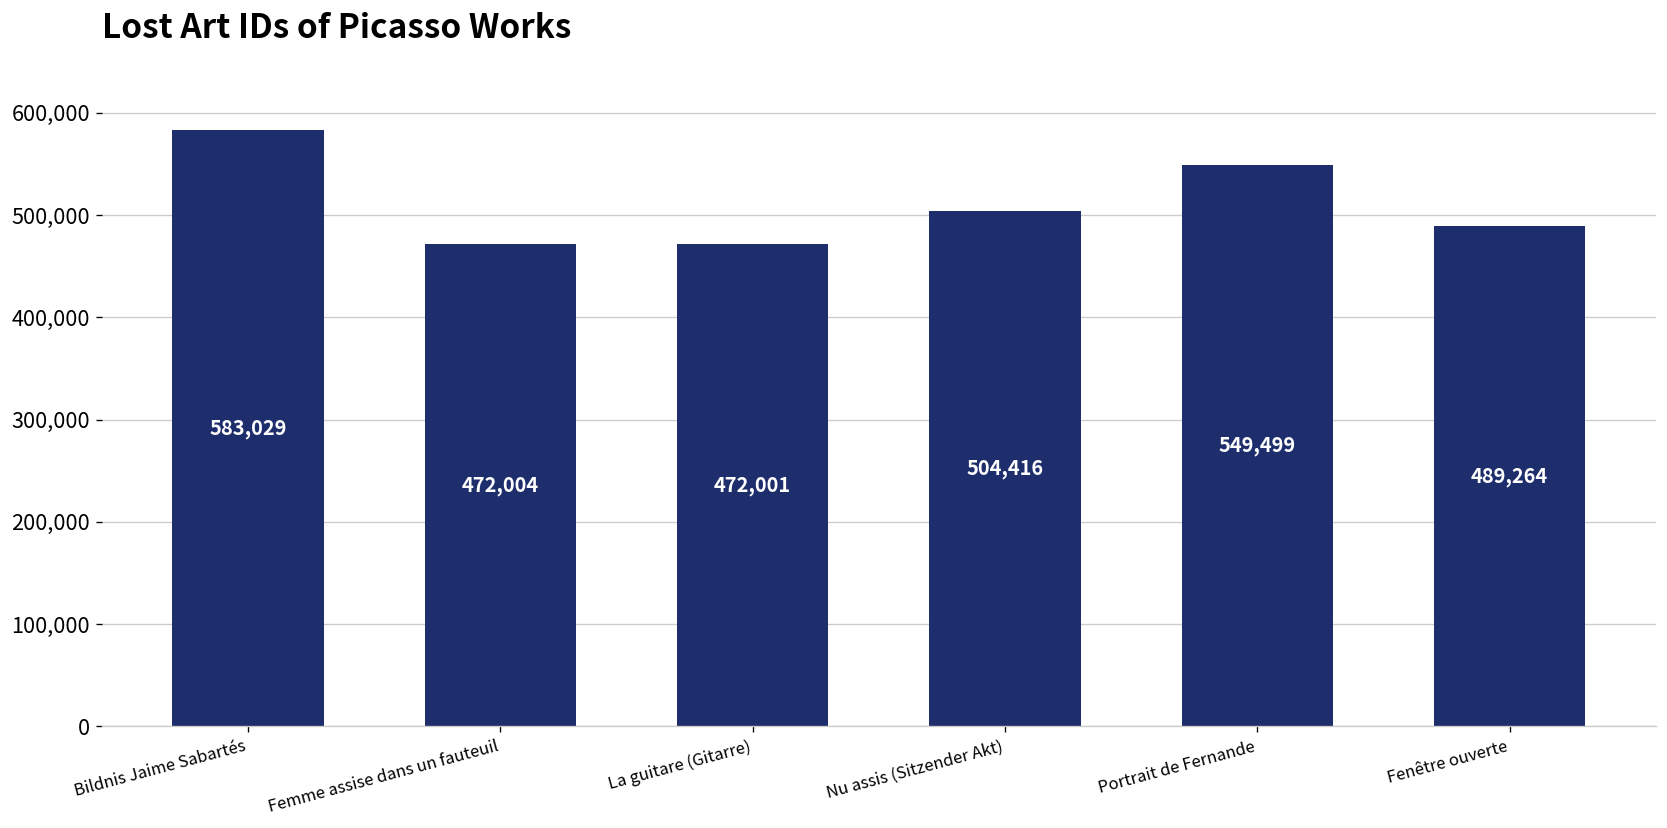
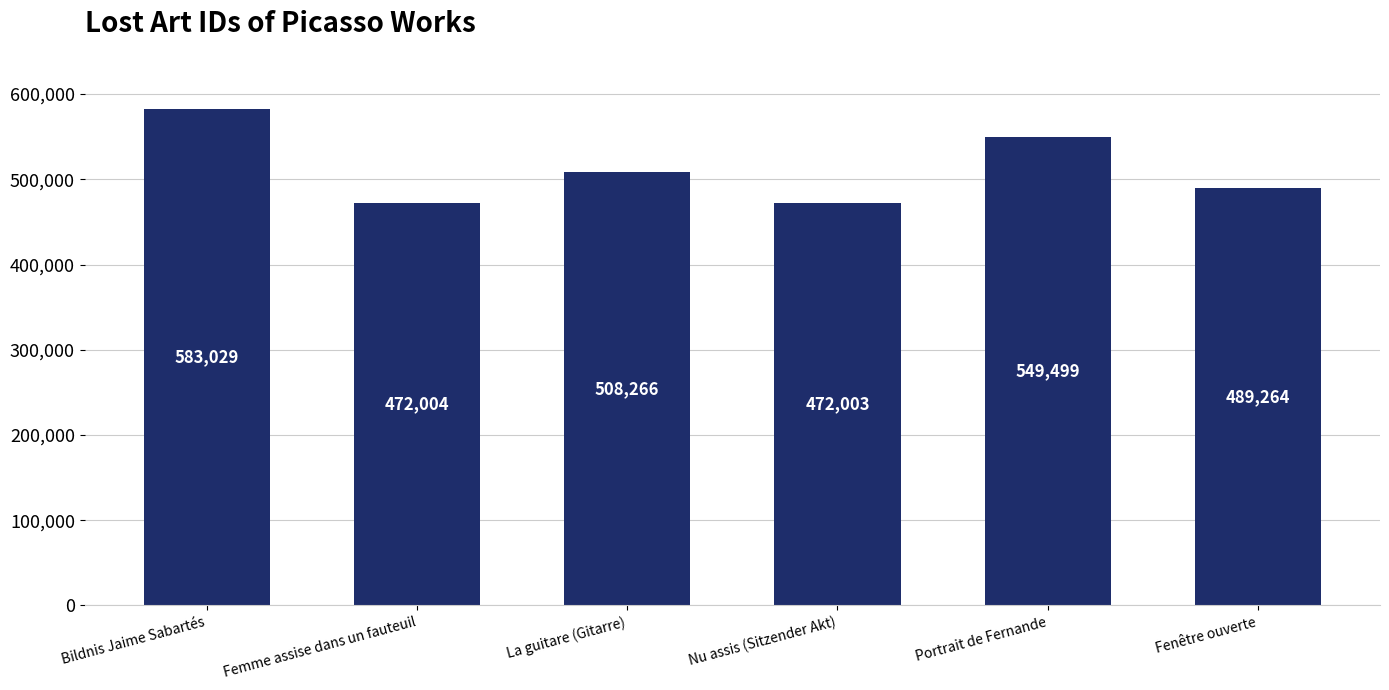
La guitare (Gitarre): 472,001 -> 508,266
Nu assis (Sitzender Akt): 504,416 -> 472,003
